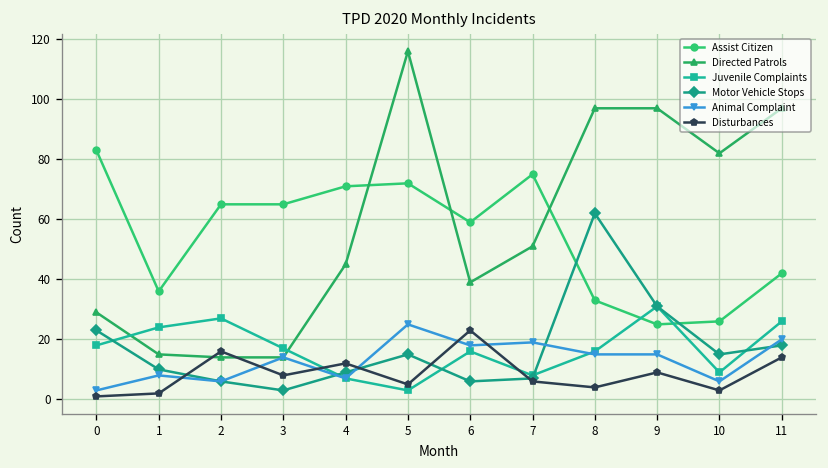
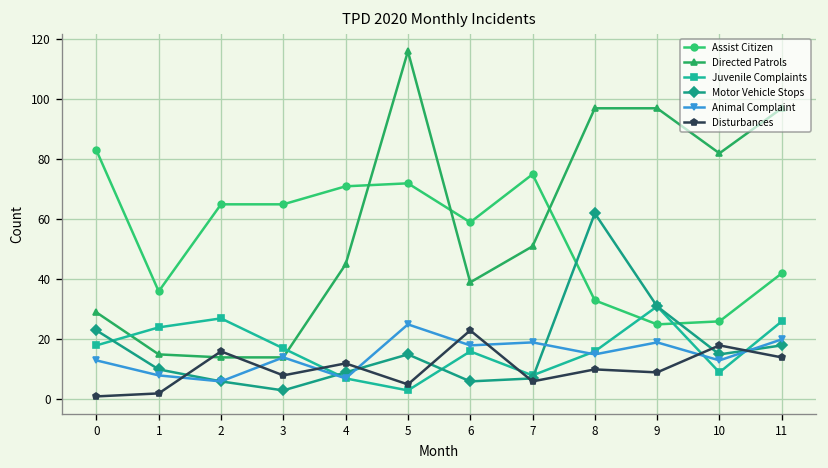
Animal Complaint, 0: 3 -> 13
Disturbances, 8: 4 -> 10
Animal Complaint, 9: 15 -> 19
Animal Complaint, 10: 6 -> 13
Disturbances, 10: 3 -> 18
